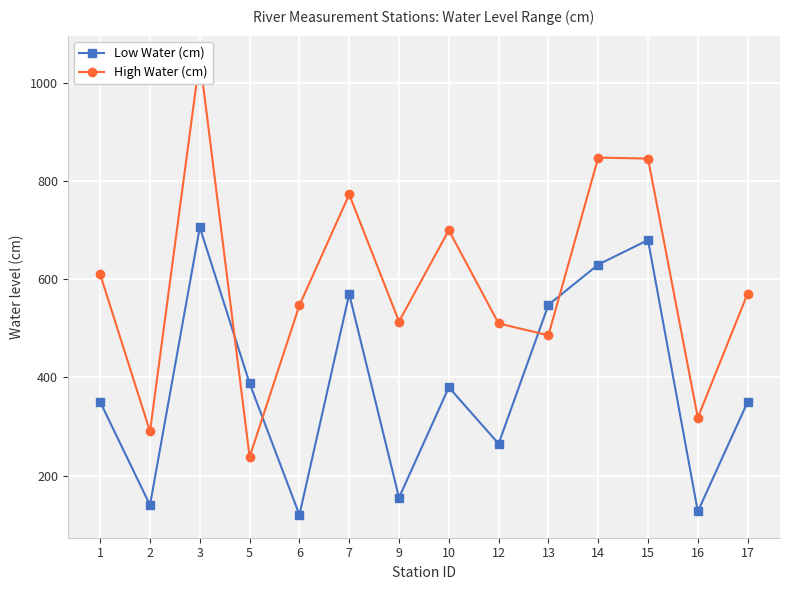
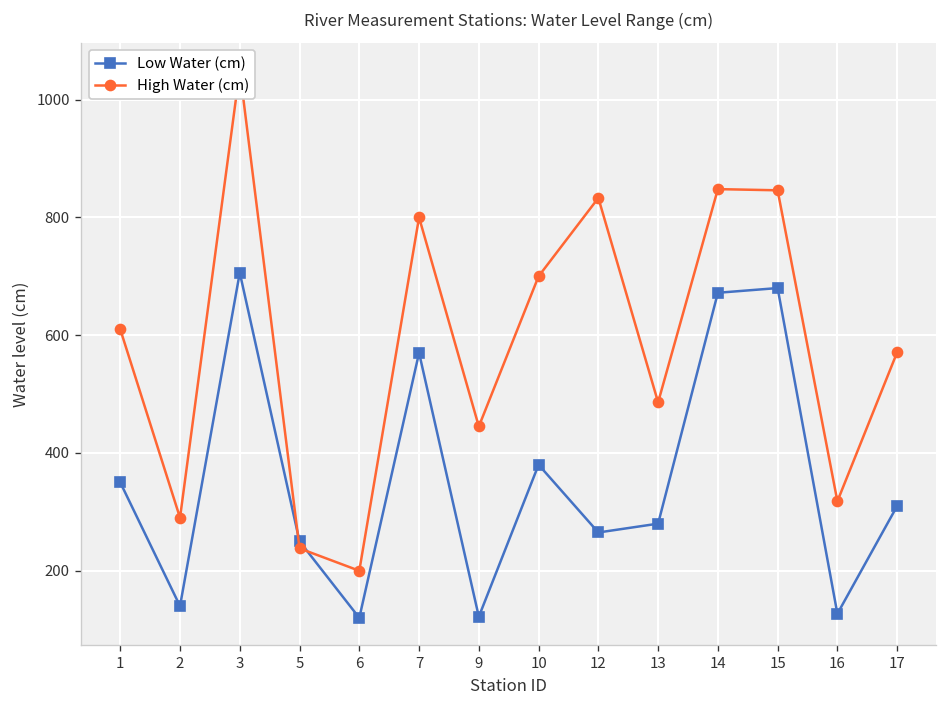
Low Water (cm), 5: 390 -> 250
High Water (cm), 6: 550 -> 200
High Water (cm), 7: 770 -> 800
Low Water (cm), 9: 160 -> 120
High Water (cm), 9: 510 -> 450
High Water (cm), 12: 510 -> 830
Low Water (cm), 13: 550 -> 280
Low Water (cm), 14: 630 -> 670
Low Water (cm), 17: 350 -> 310
